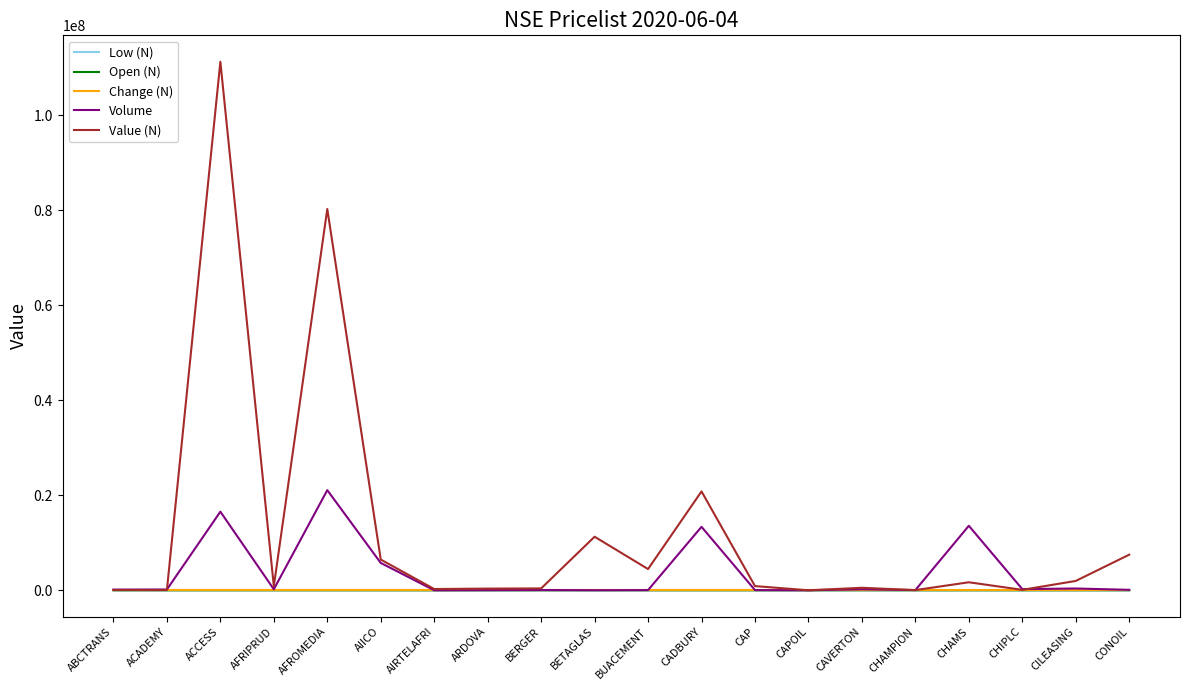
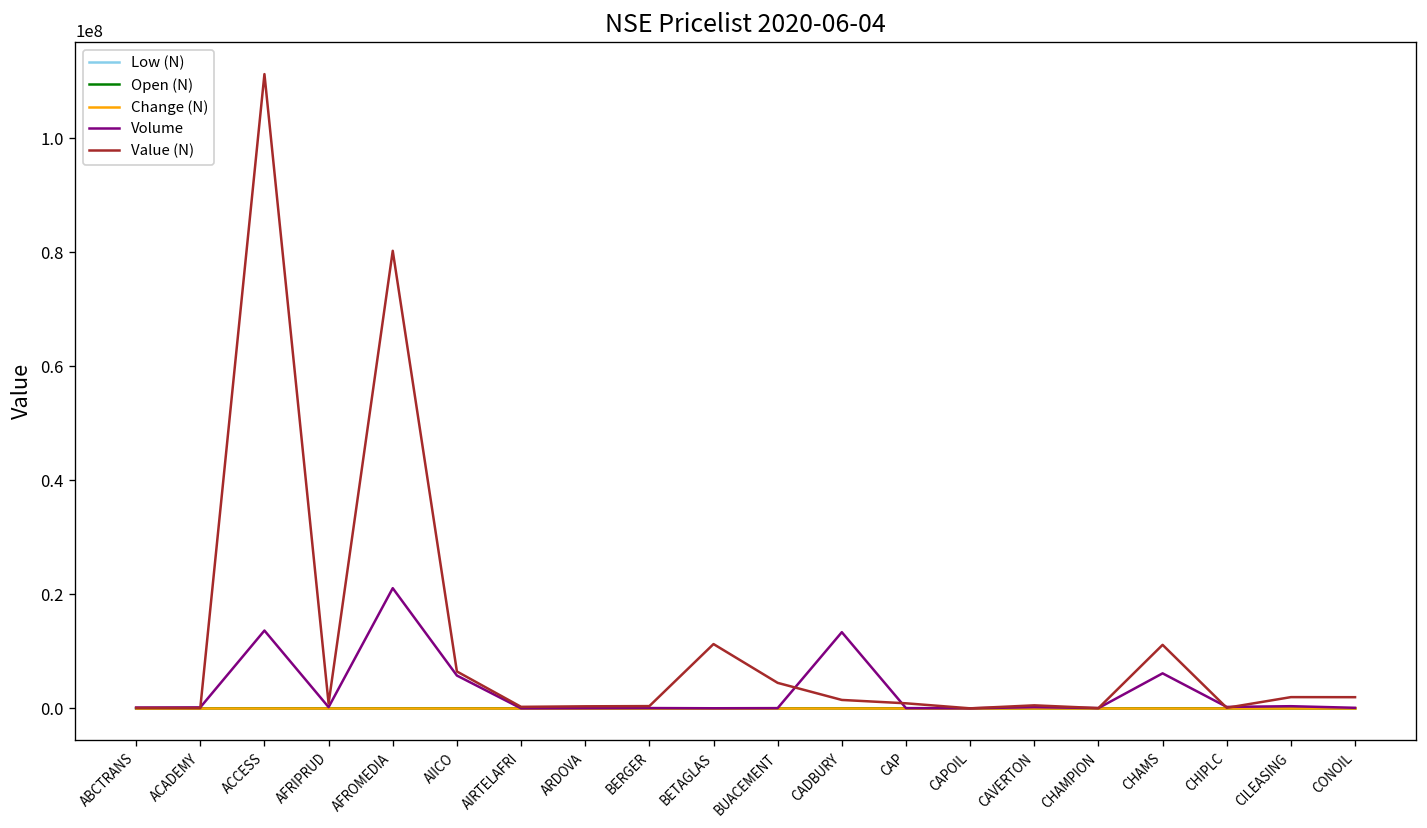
Volume, ACCESS: 17000000 -> 14000000
Value (N), CADBURY: 21000000 -> 1000000
Volume, CHAMS: 14000000 -> 6000000
Value (N), CHAMS: 2000000 -> 11000000
Value (N), CONOIL: 7000000 -> 2000000
